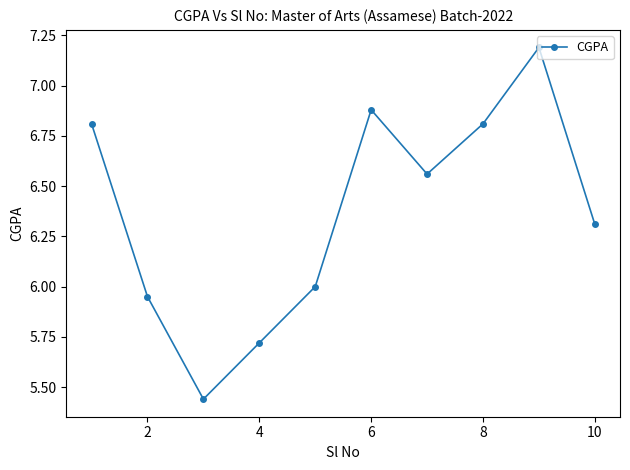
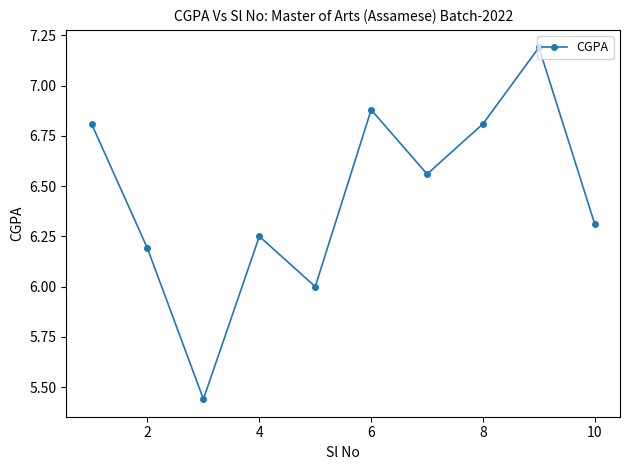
2: 5.95 -> 6.19
4: 5.72 -> 6.25
